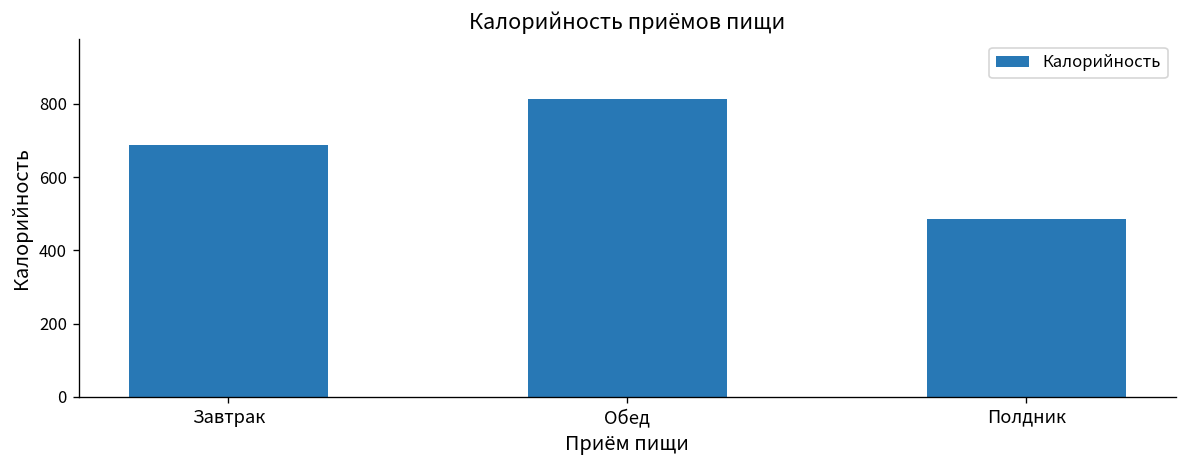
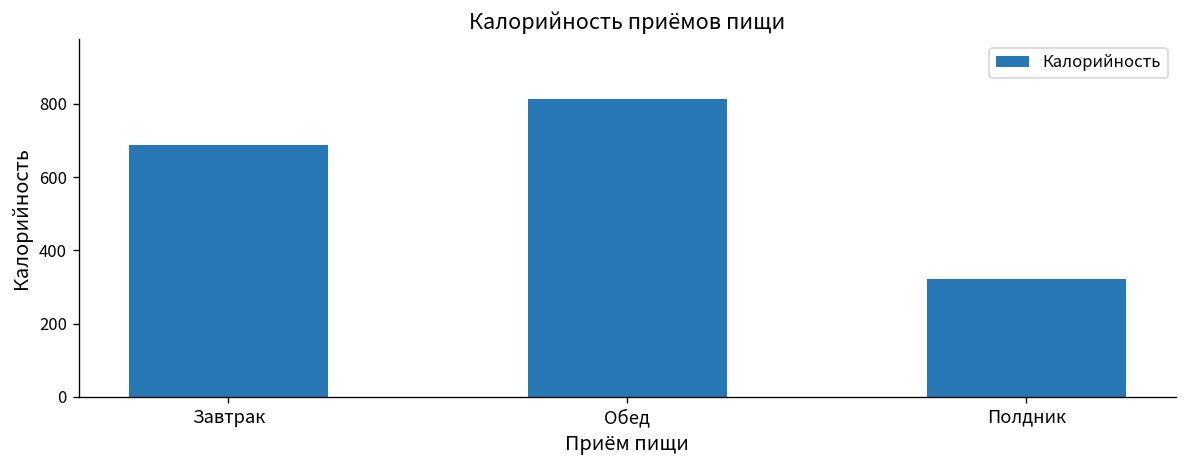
Полдник: 480 -> 320
